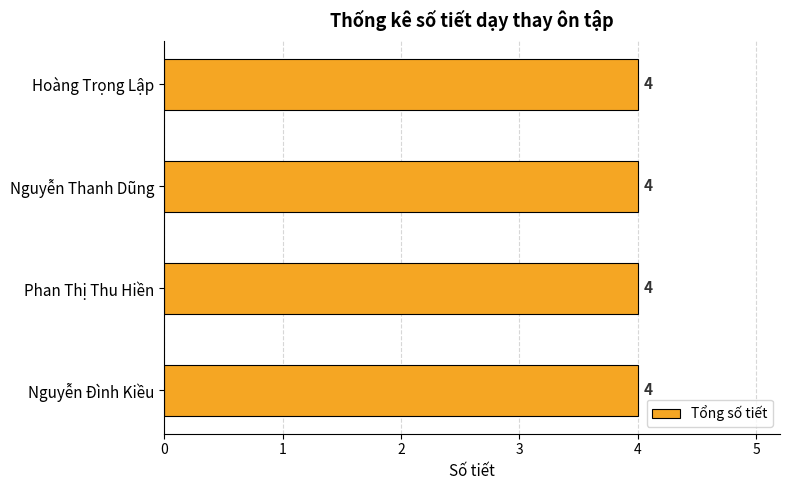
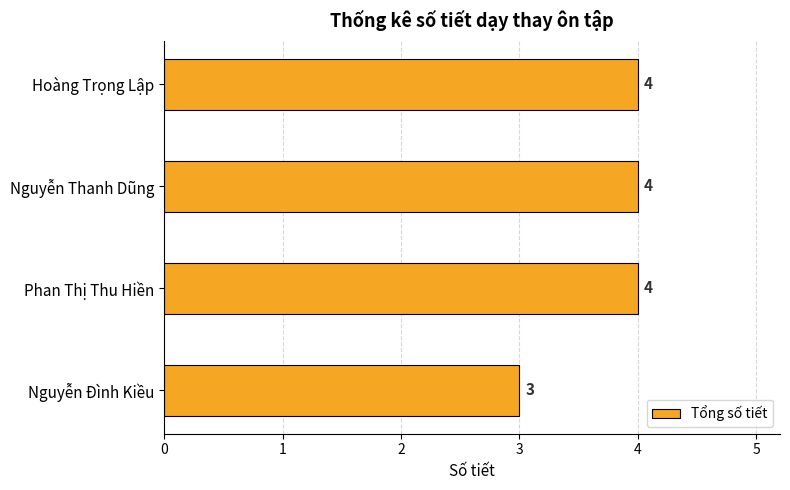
Nguyễn Đình Kiều: 4 -> 3
